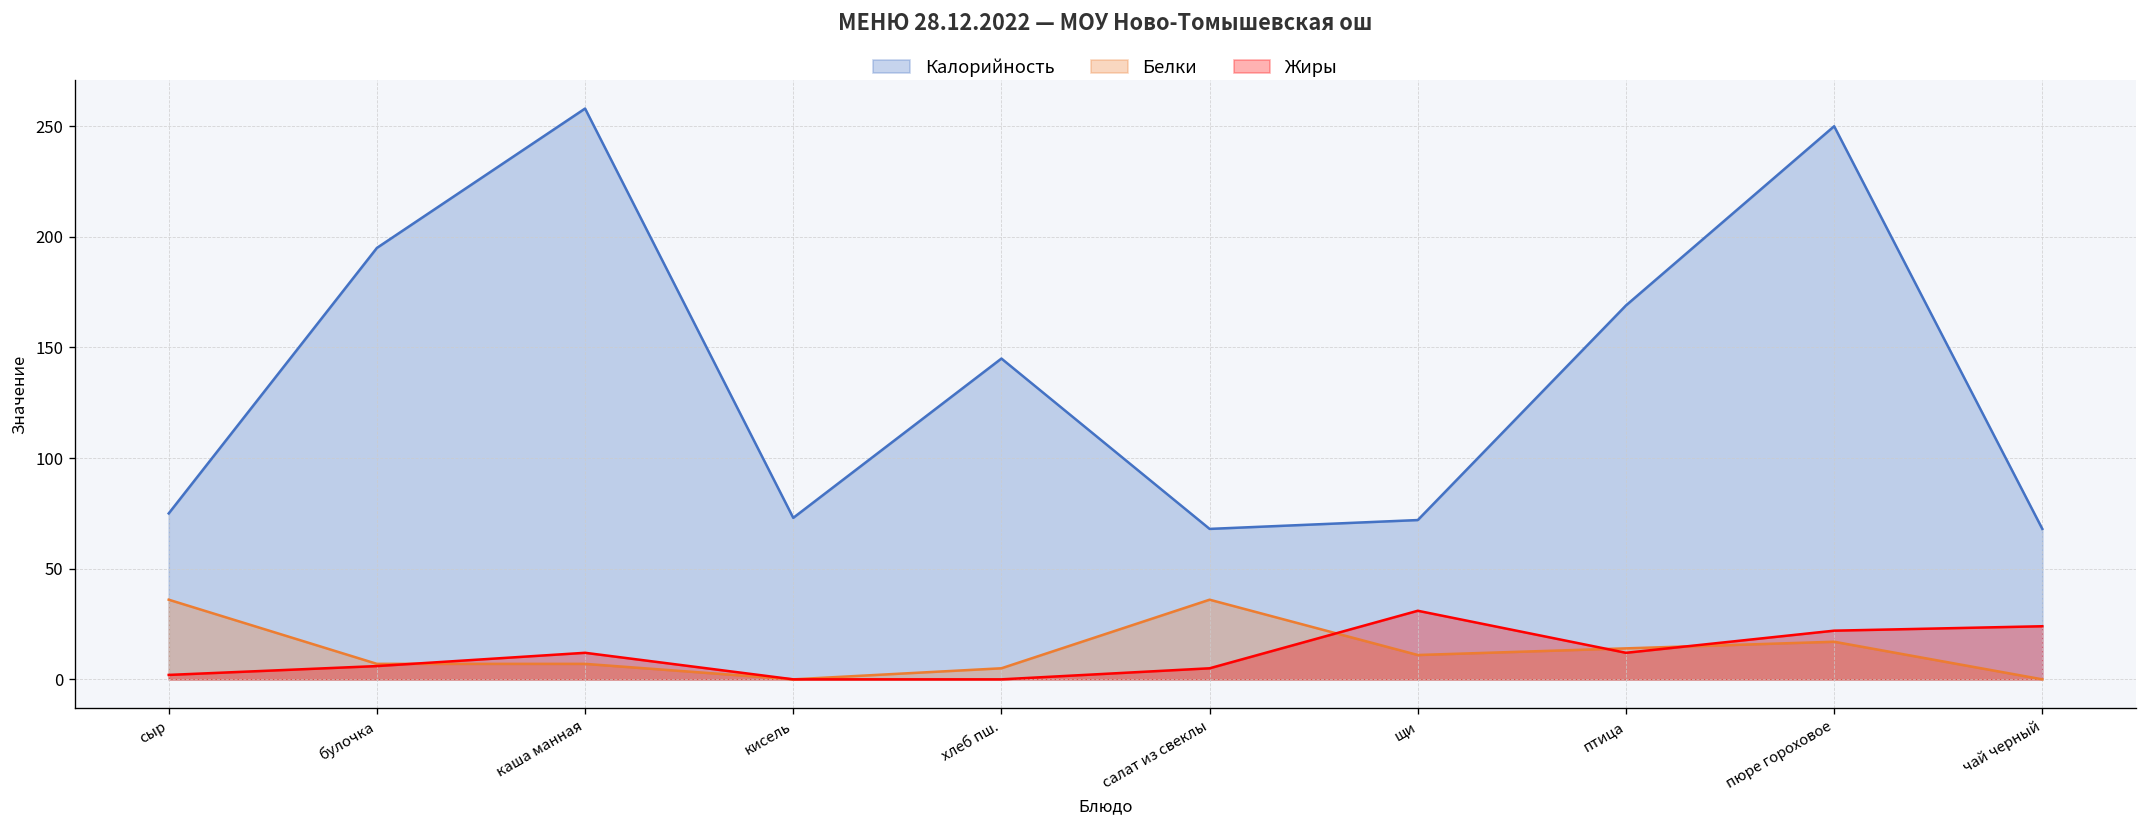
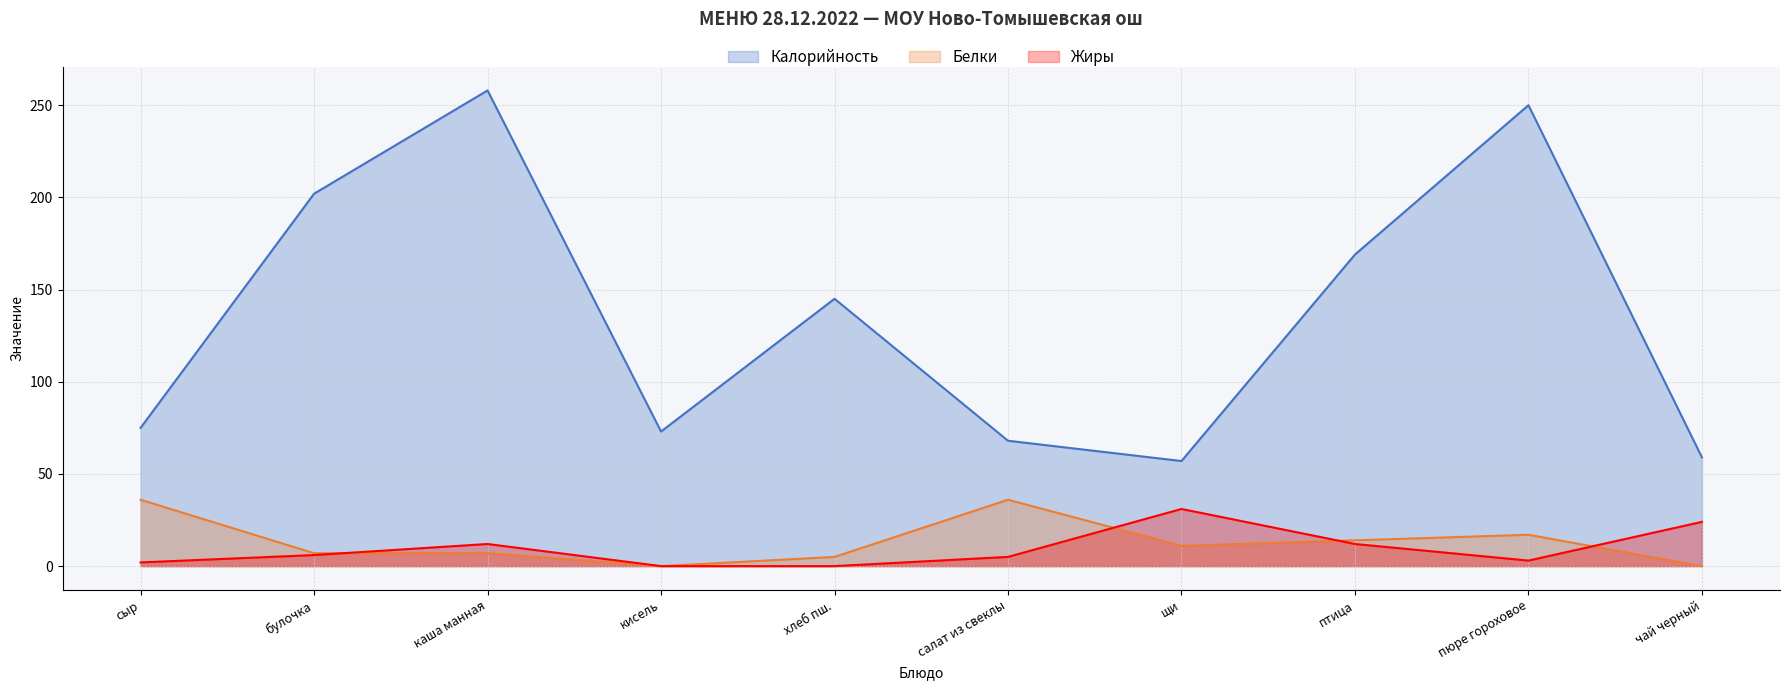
Калорийность, булочка: 195 -> 202
Калорийность, щи: 72 -> 57
Жиры, пюре гороховое: 22 -> 3
Калорийность, чай черный: 68 -> 59
